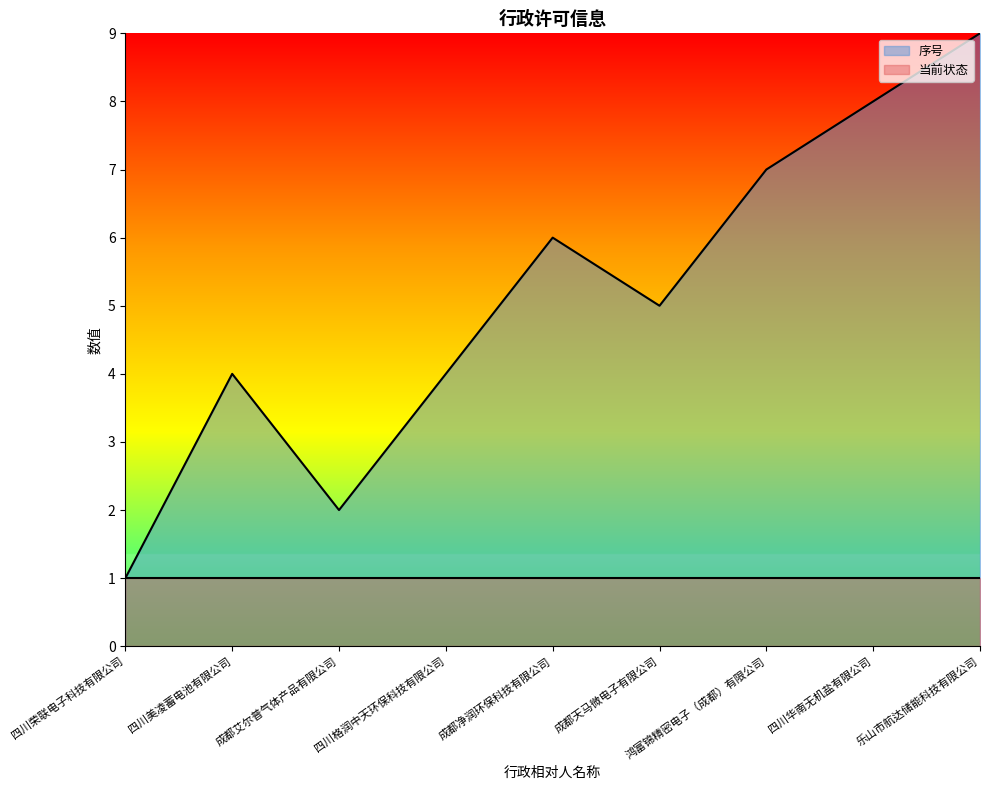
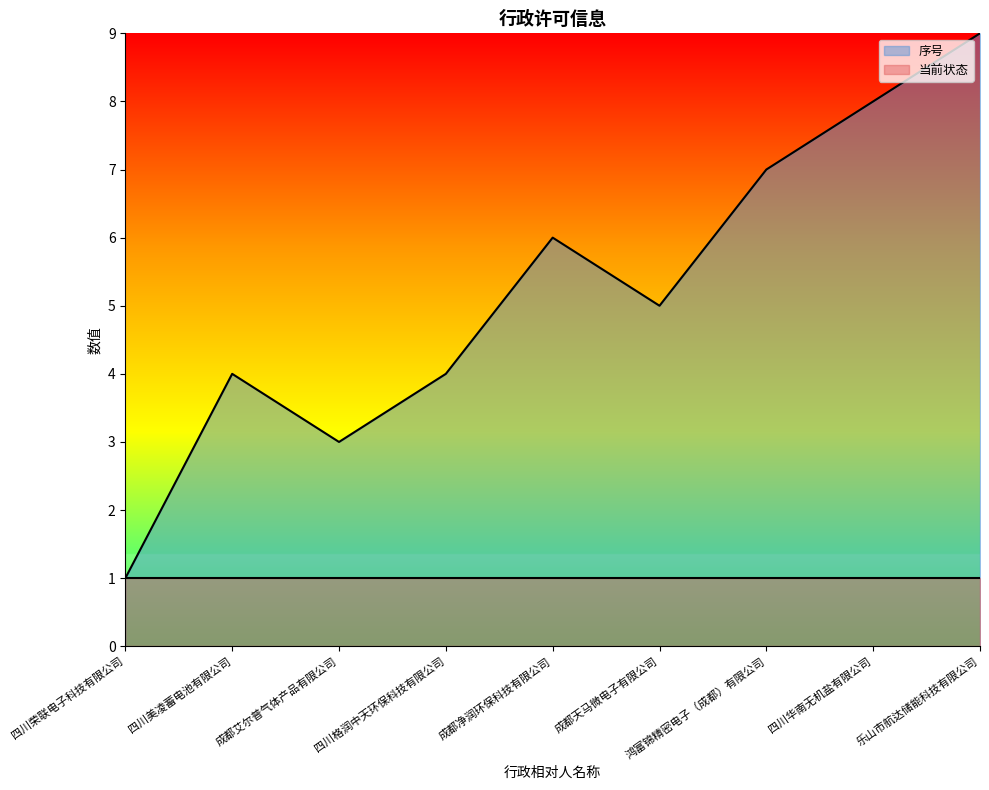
序号, 成都艾尔普气体产品有限公司: 2 -> 3
